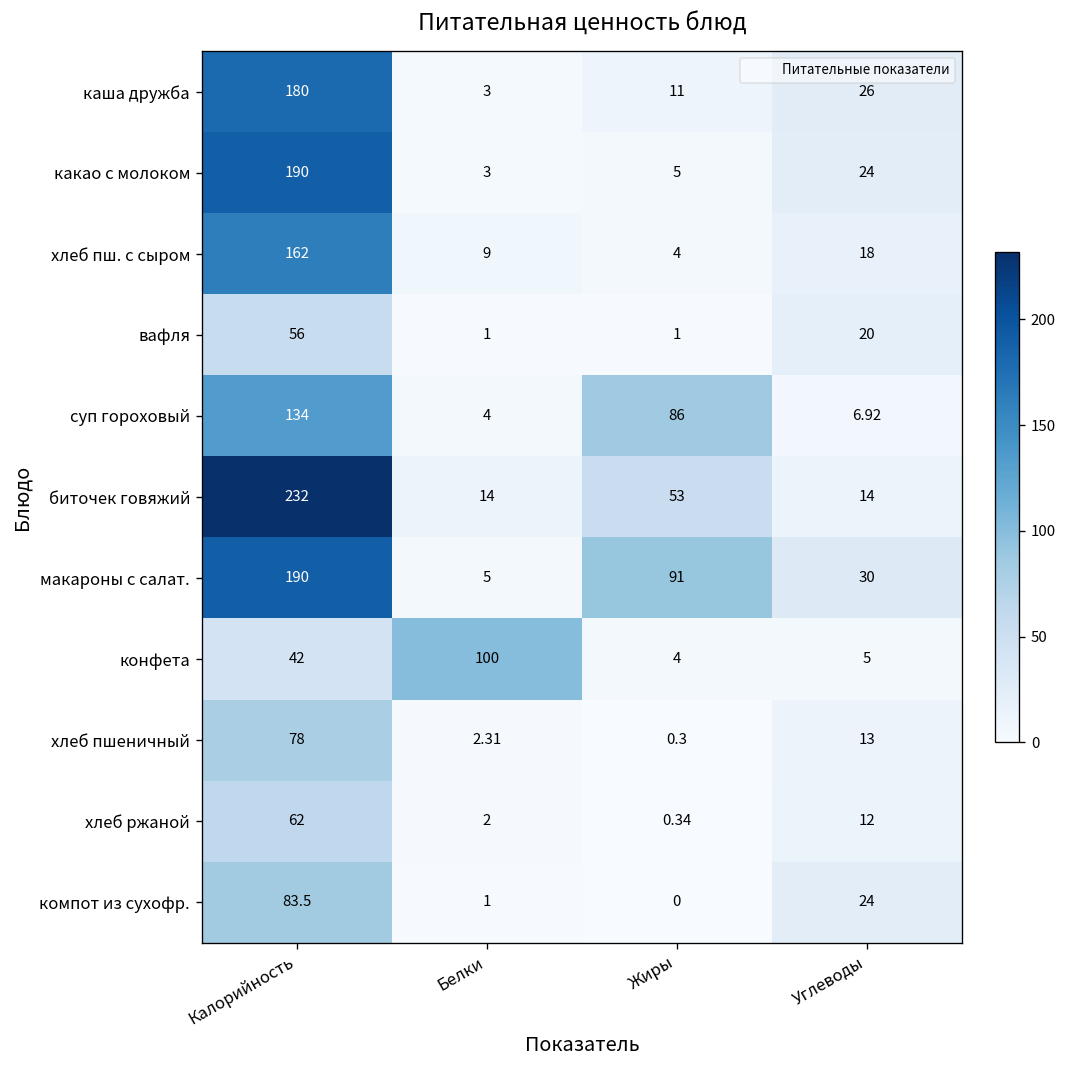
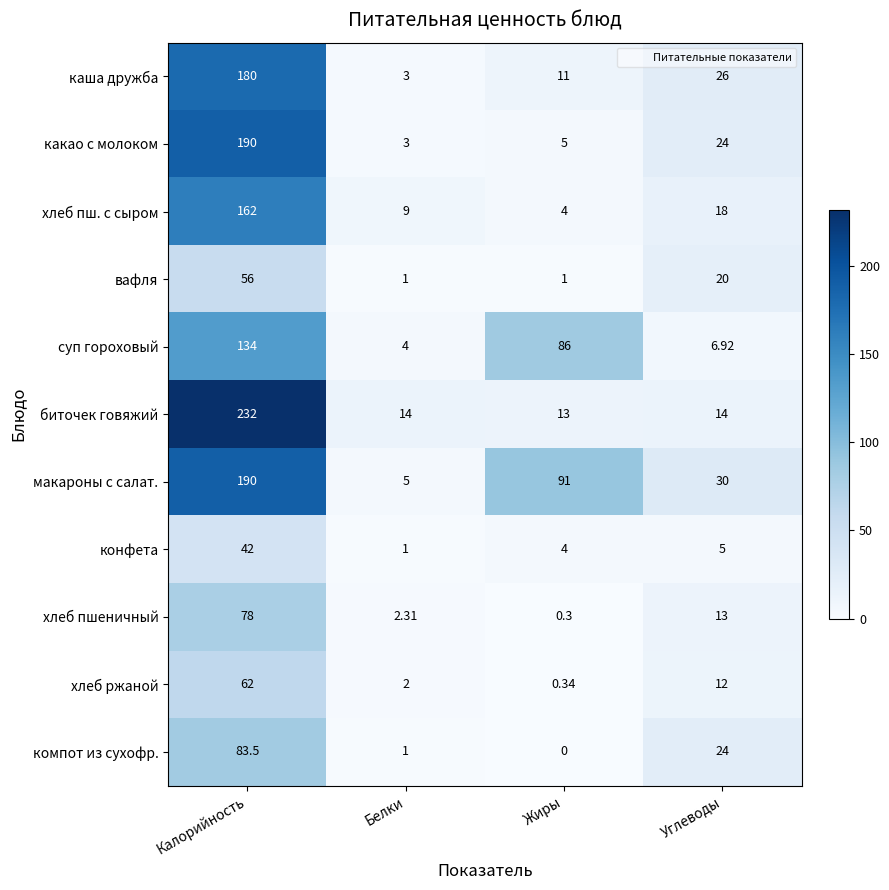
биточек говяжий, Жиры: 53 -> 13
конфета, Белки: 100 -> 1
